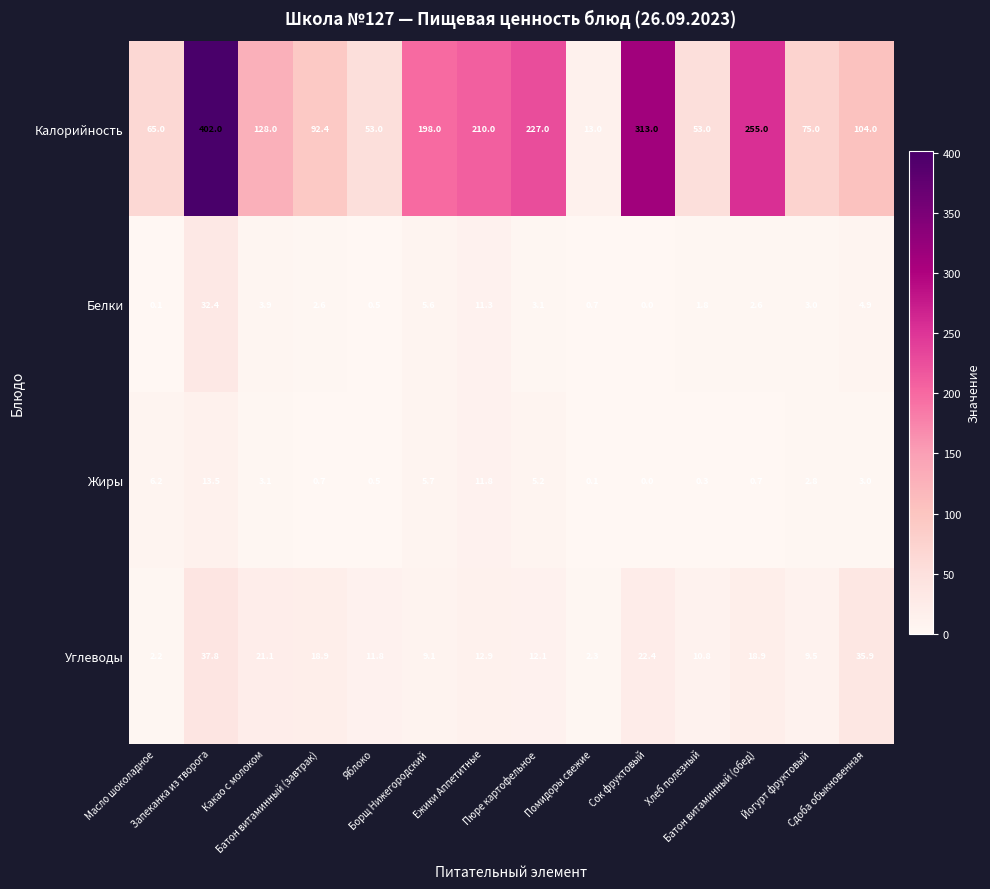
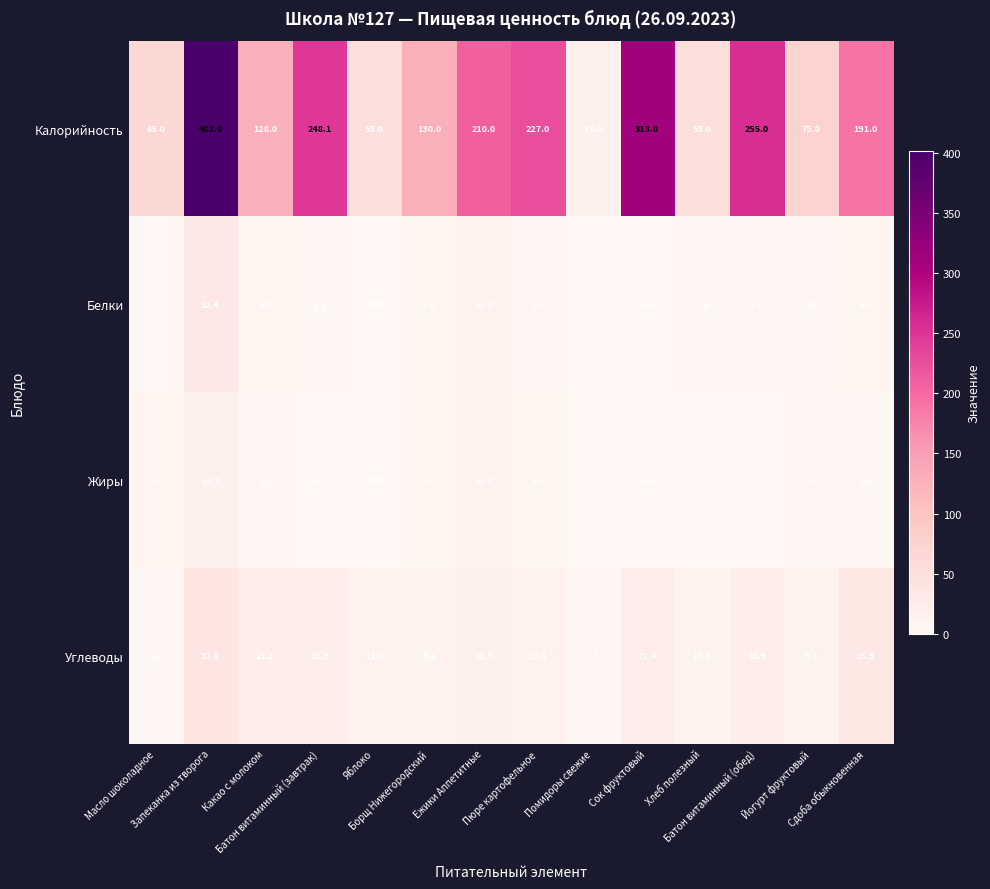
Калорийность, Батон витаминный (завтрак): 92.4 -> 248.1
Калорийность, Борщ Нижегородский: 198.0 -> 130.0
Калорийность, Сдоба обыкновенная: 104.0 -> 191.0
